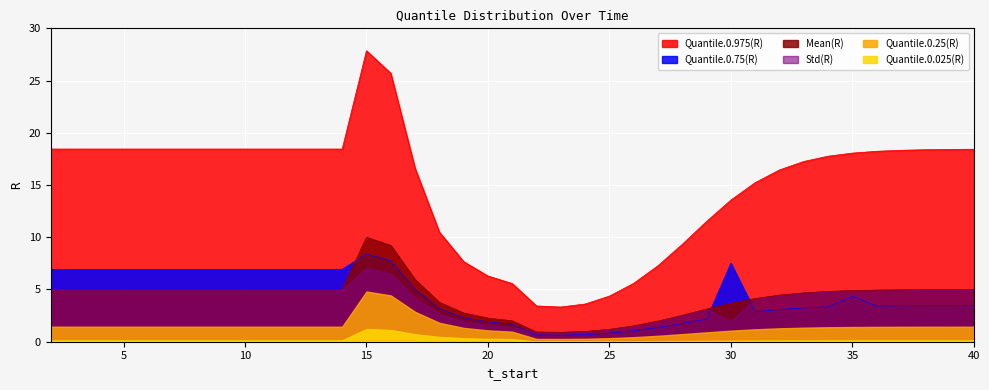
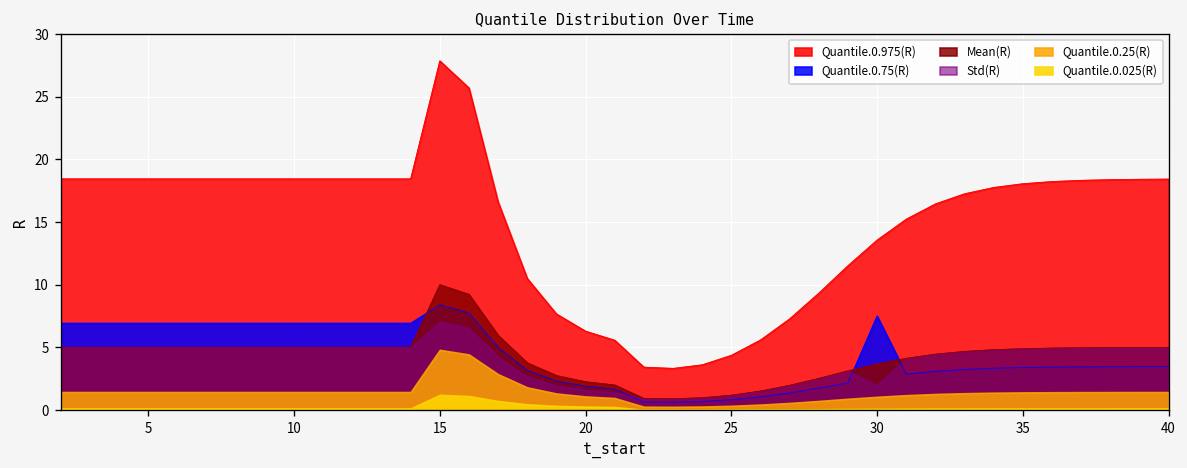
Quantile.0.75(R), 35: 4.4 -> 3.4
